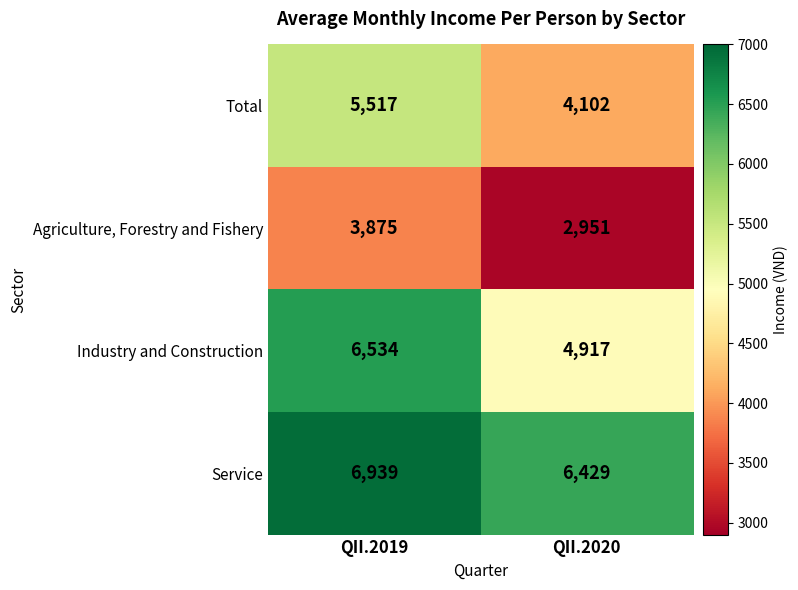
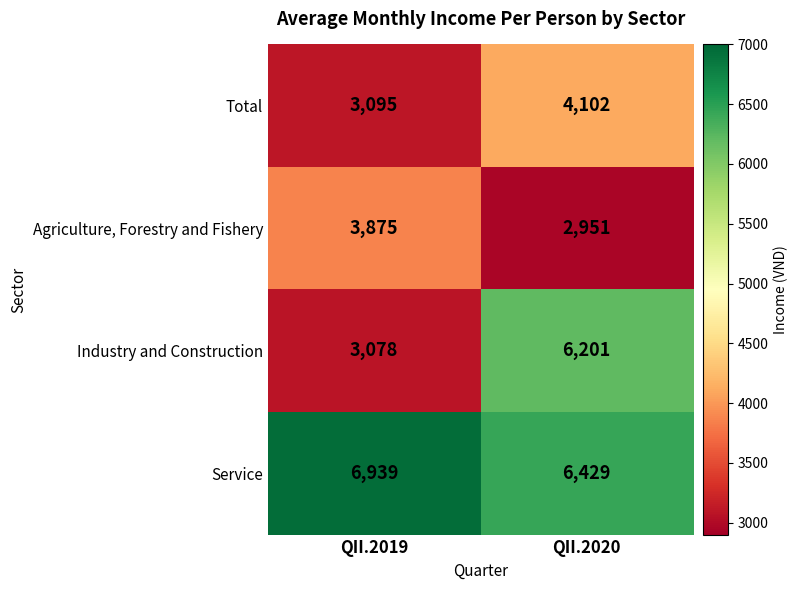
Total, QII.2019: 5,517 -> 3,095
Industry and Construction, QII.2019: 6,534 -> 3,078
Industry and Construction, QII.2020: 4,917 -> 6,201
